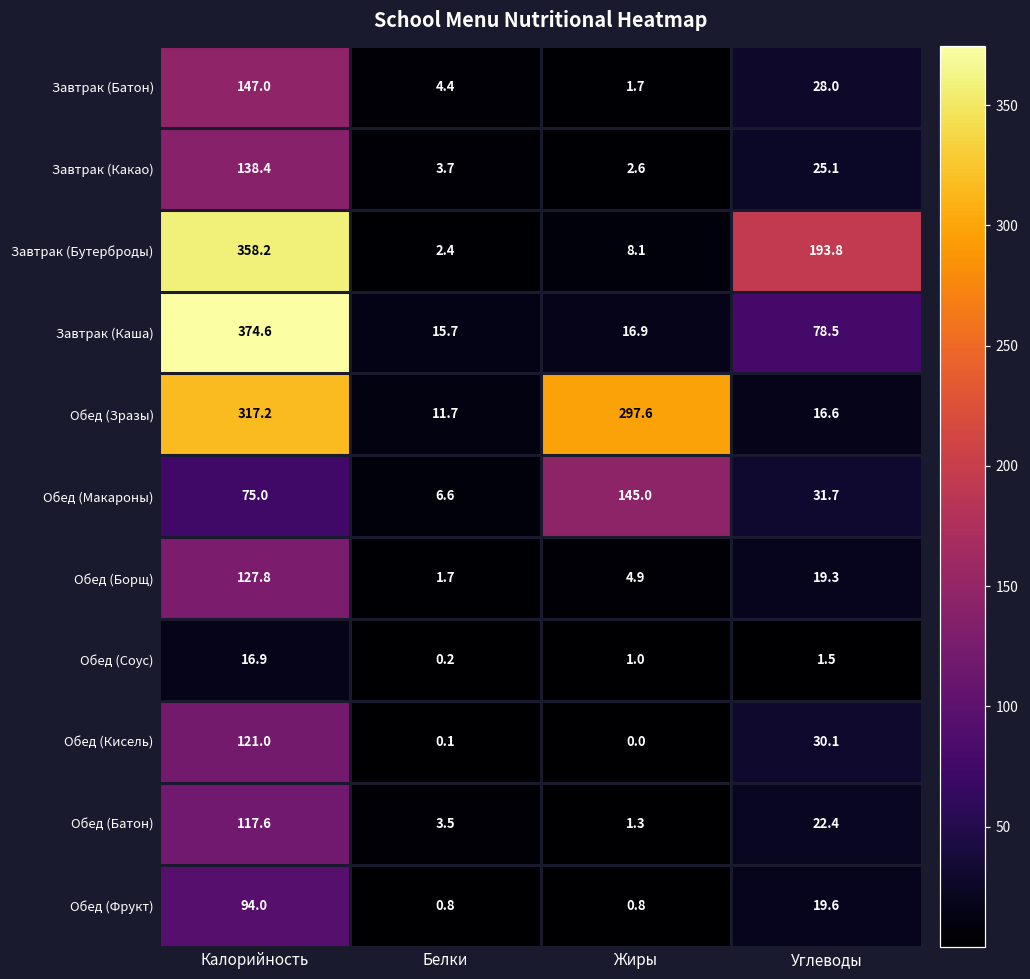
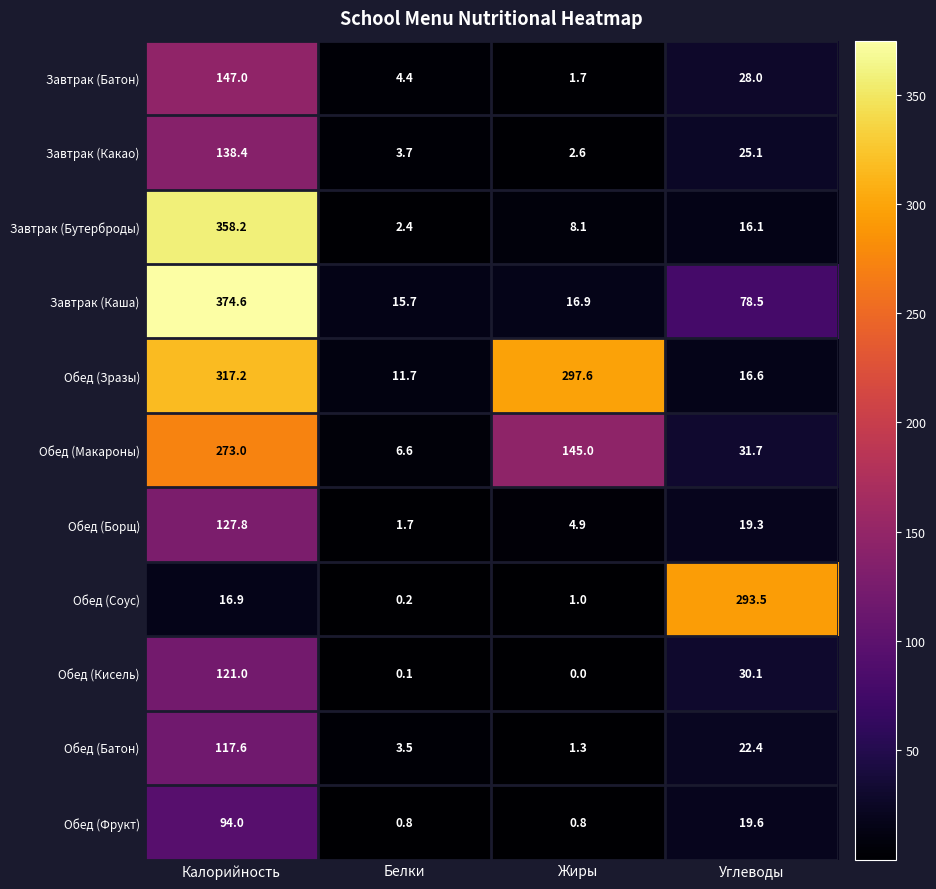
Завтрак (Бутерброды), Углеводы: 193.8 -> 16.1
Обед (Макароны), Калорийность: 75.0 -> 273.0
Обед (Соус), Углеводы: 1.5 -> 293.5
